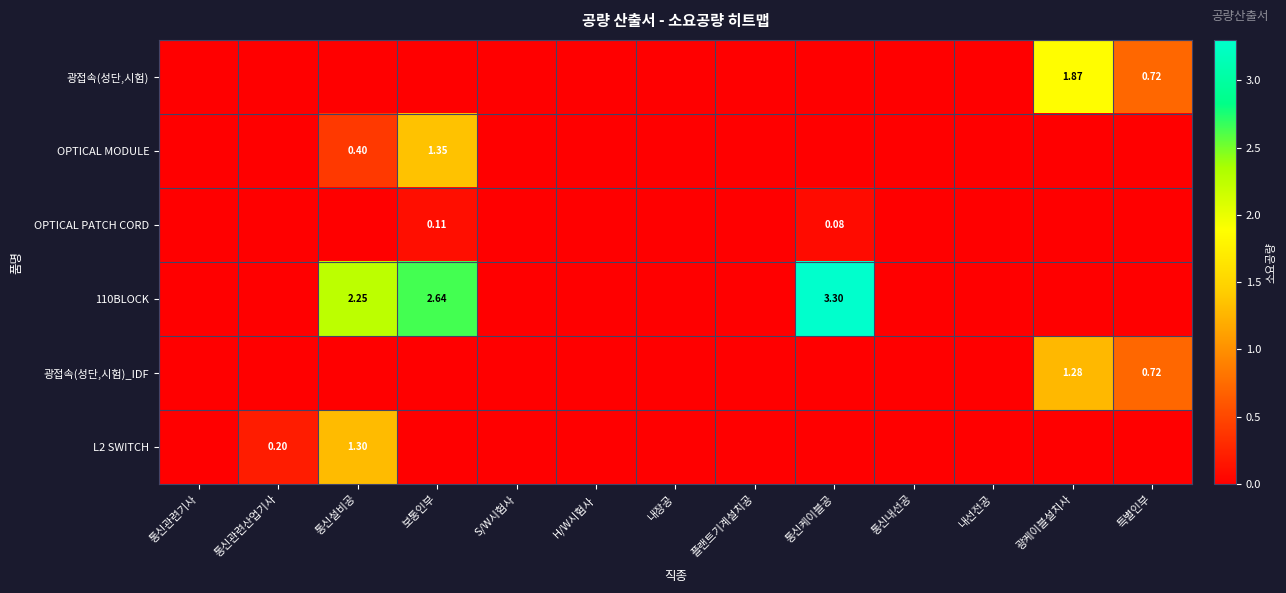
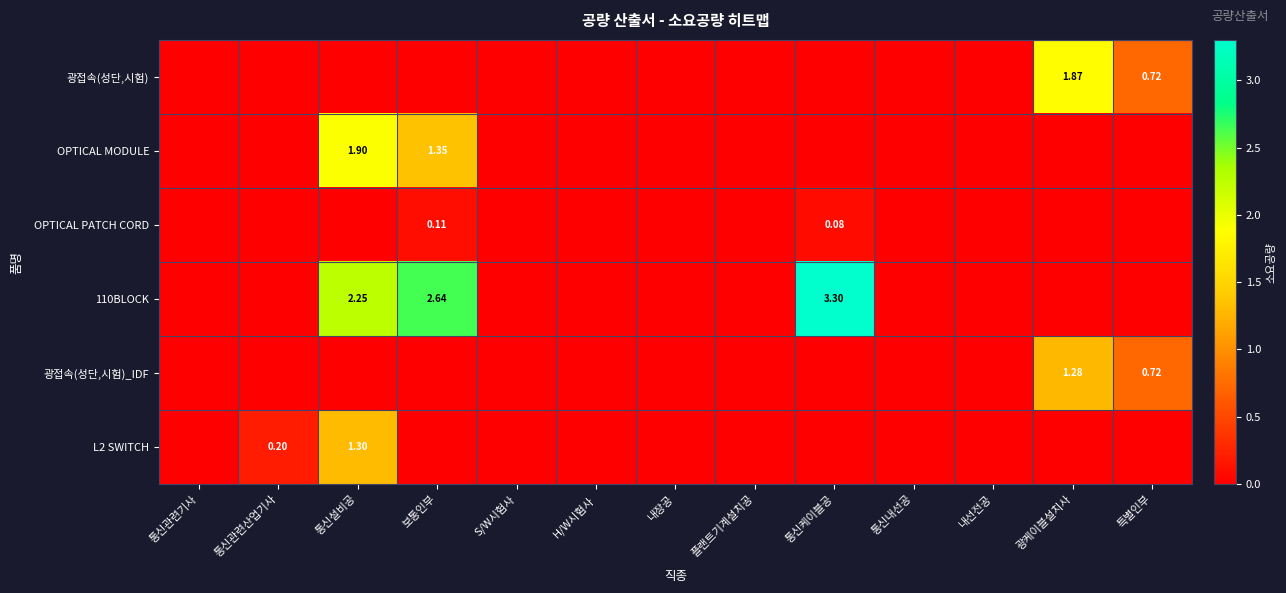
OPTICAL MODULE, 통신설비공: 0.40 -> 1.90
